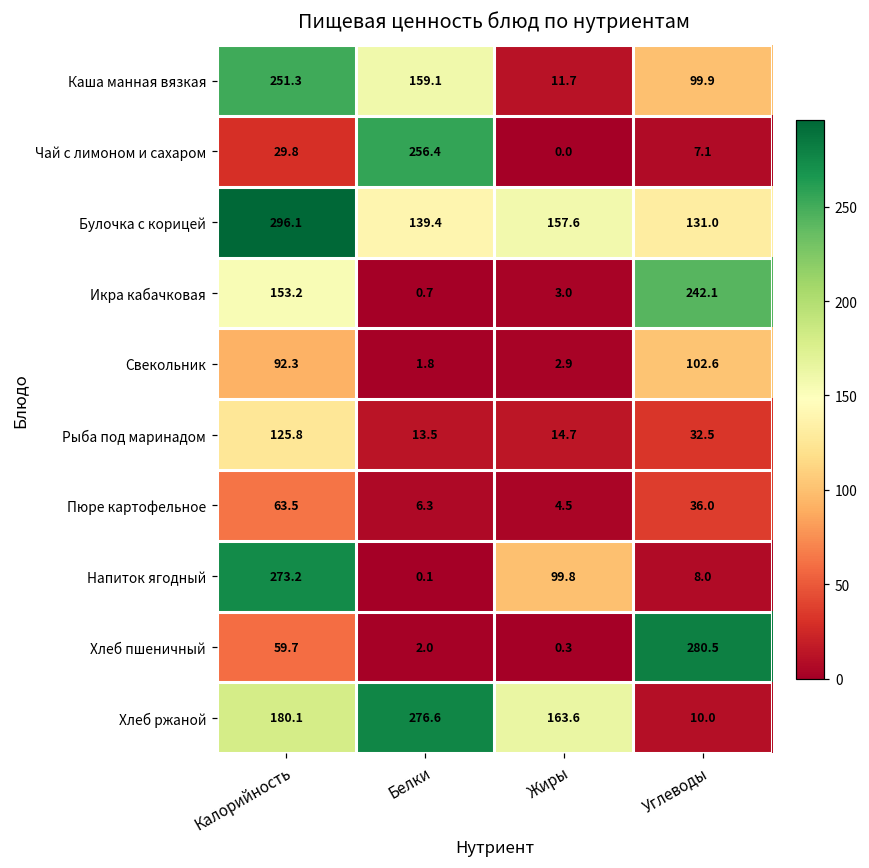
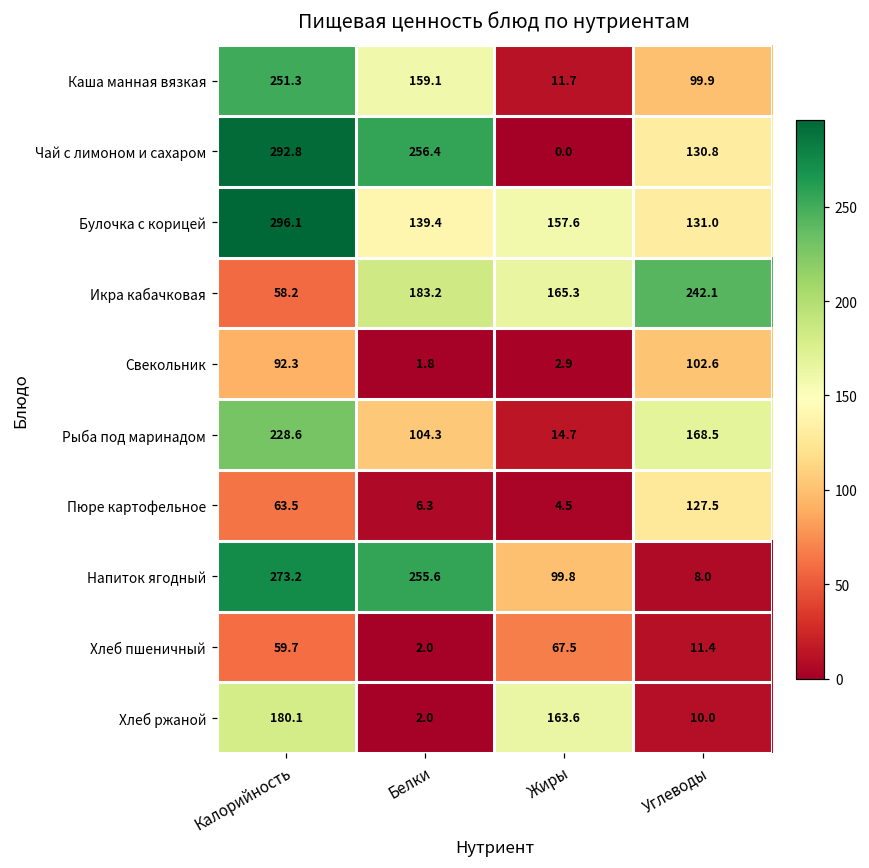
Чай с лимоном и сахаром, Калорийность: 29.8 -> 292.8
Чай с лимоном и сахаром, Углеводы: 7.1 -> 130.8
Икра кабачковая, Калорийность: 153.2 -> 58.2
Икра кабачковая, Белки: 0.7 -> 183.2
Икра кабачковая, Жиры: 3.0 -> 165.3
Рыба под маринадом, Калорийность: 125.8 -> 228.6
Рыба под маринадом, Белки: 13.5 -> 104.3
Рыба под маринадом, Углеводы: 32.5 -> 168.5
Пюре картофельное, Углеводы: 36.0 -> 127.5
Напиток ягодный, Белки: 0.1 -> 255.6
Хлеб пшеничный, Жиры: 0.3 -> 67.5
Хлеб пшеничный, Углеводы: 280.5 -> 11.4
Хлеб ржаной, Белки: 276.6 -> 2.0
